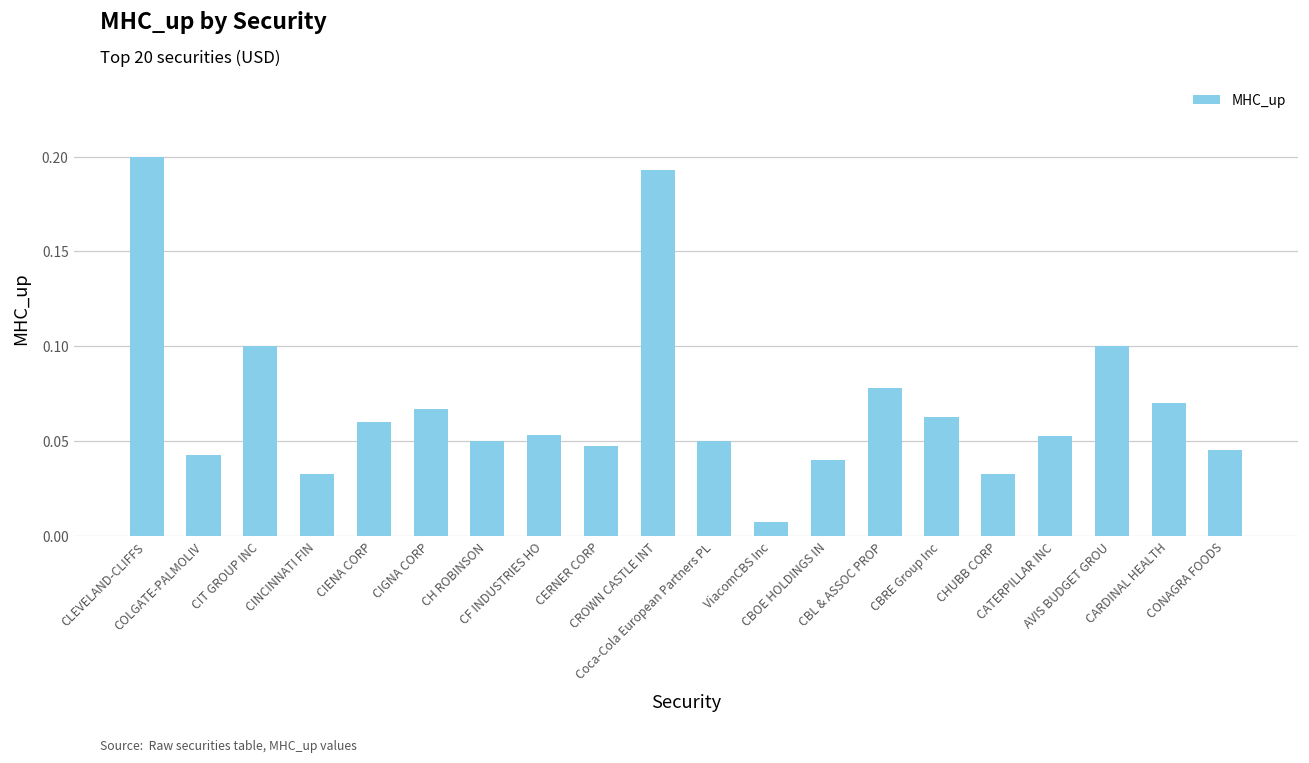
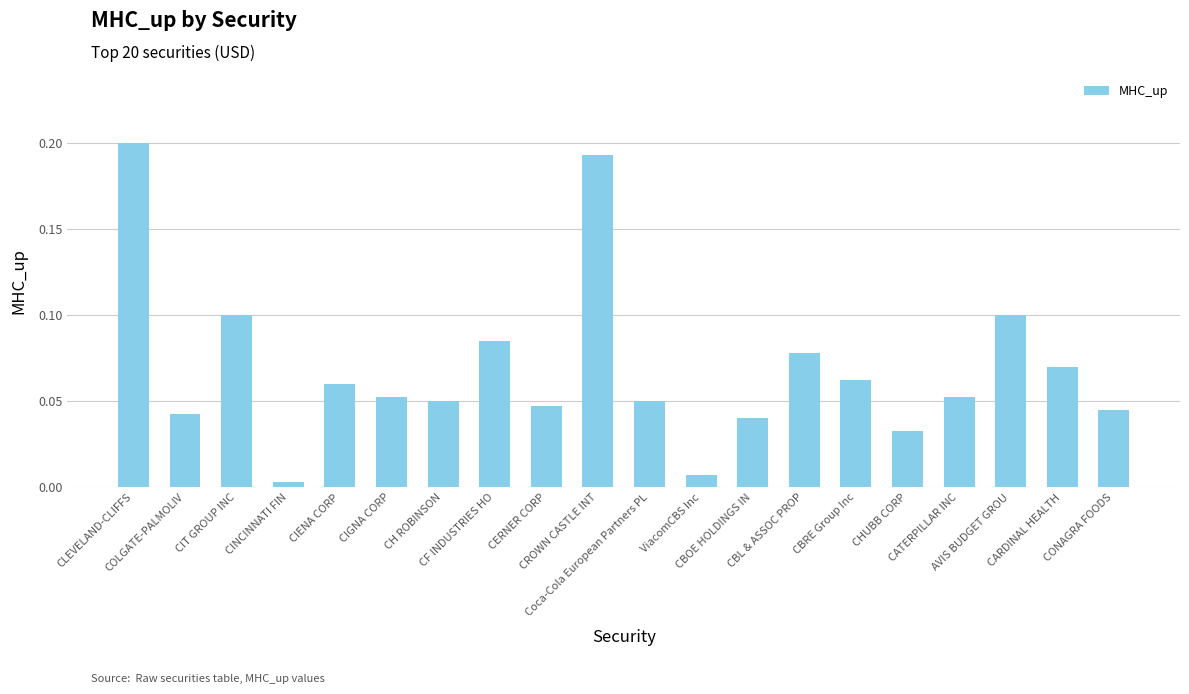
CINCINNATI FIN: 0.033 -> 0.003
CIGNA CORP: 0.067 -> 0.053
CF INDUSTRIES HO: 0.053 -> 0.085
